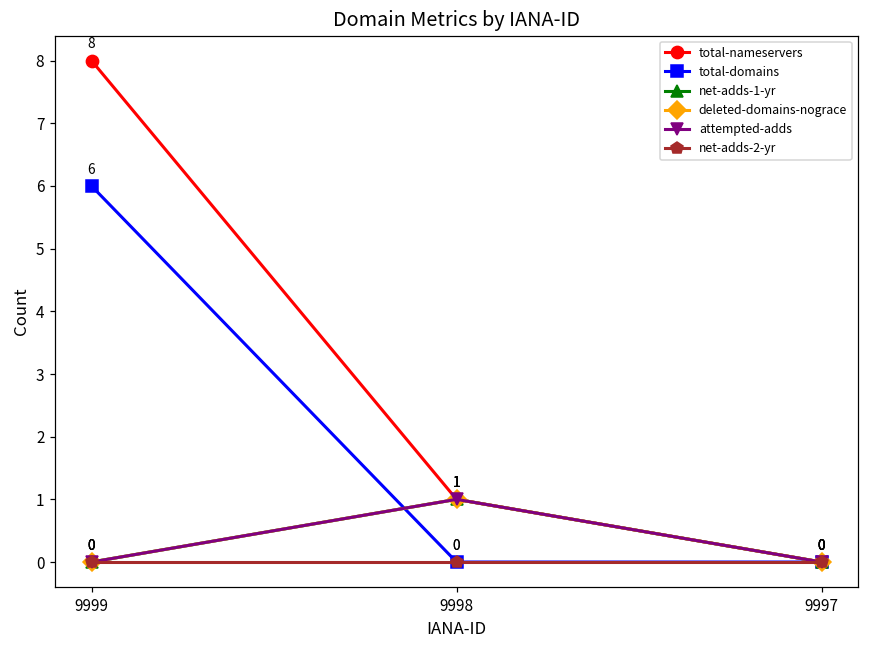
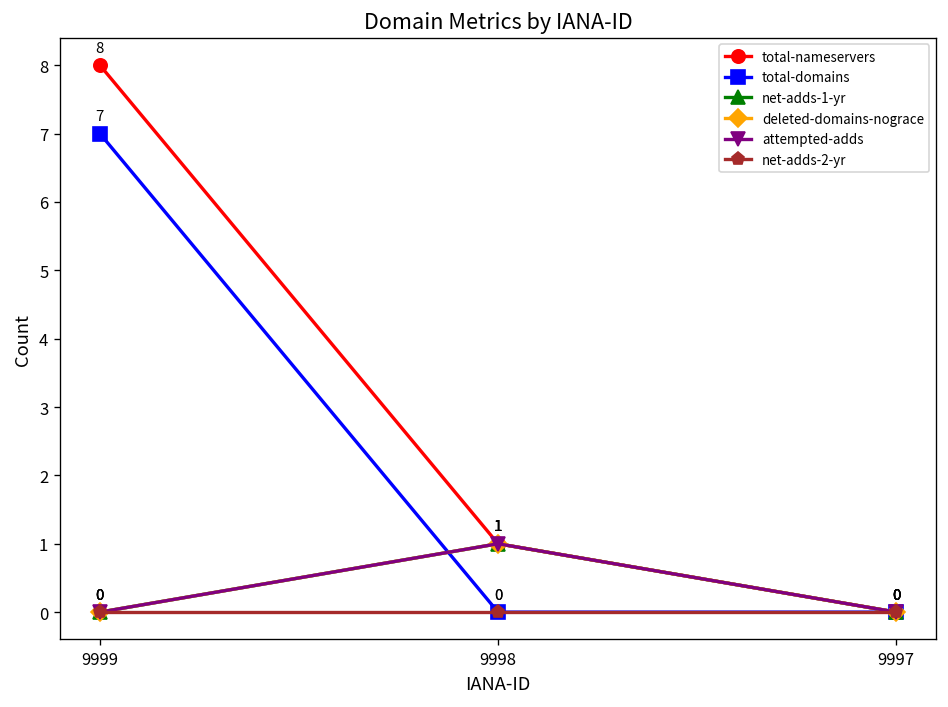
total-domains, 9999: 6 -> 7
